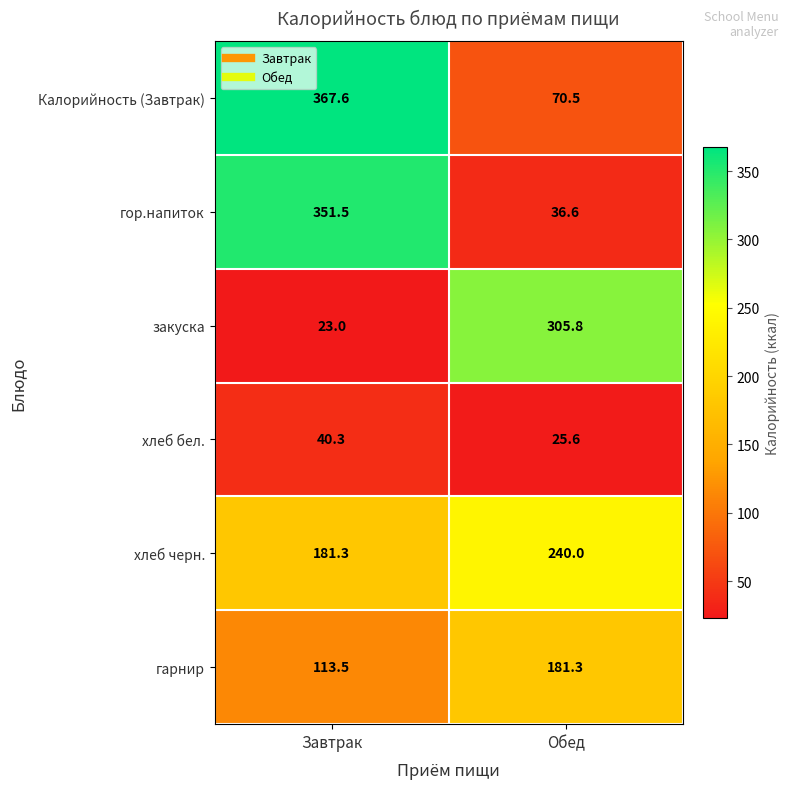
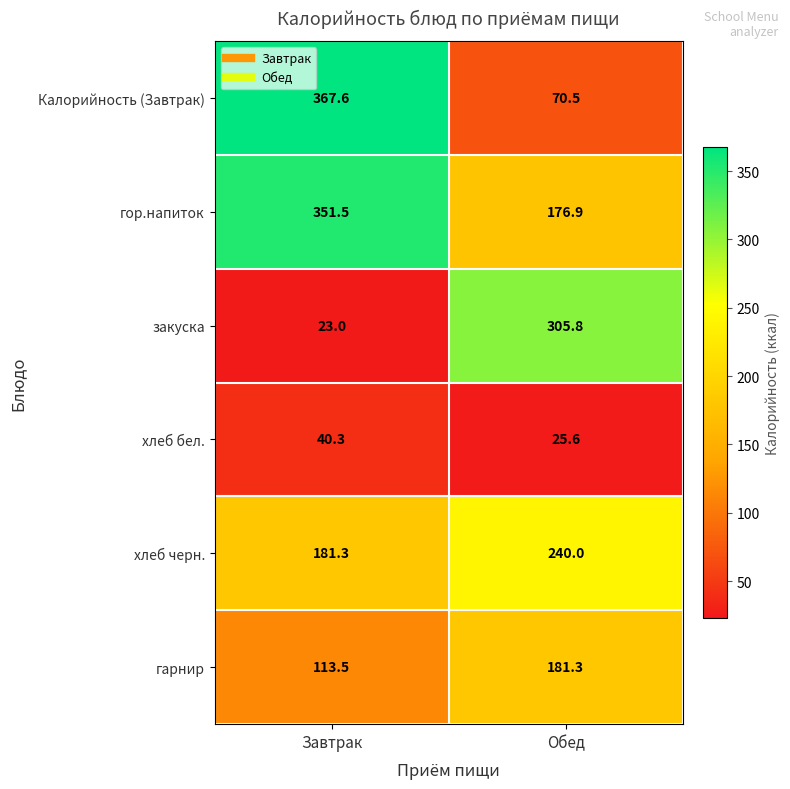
гор.напиток, Обед: 36.6 -> 176.9
